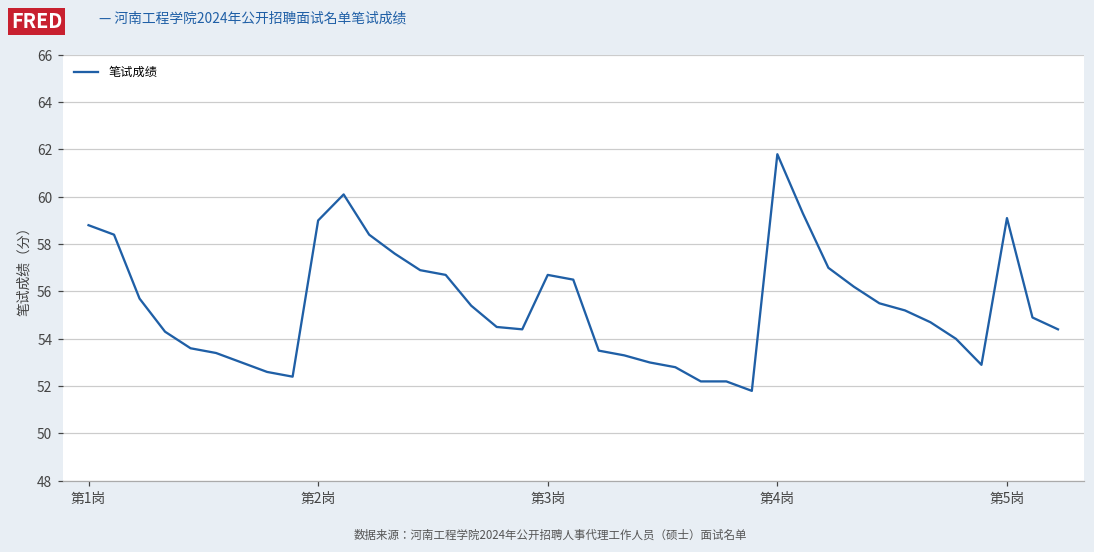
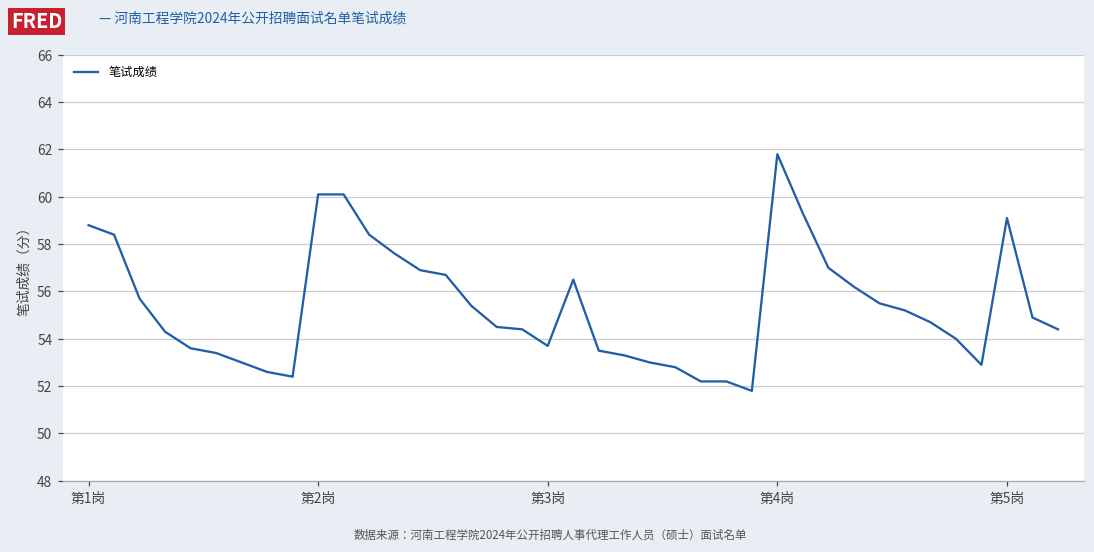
第2岗: 59.0 -> 60.1
第3岗: 56.7 -> 53.7
